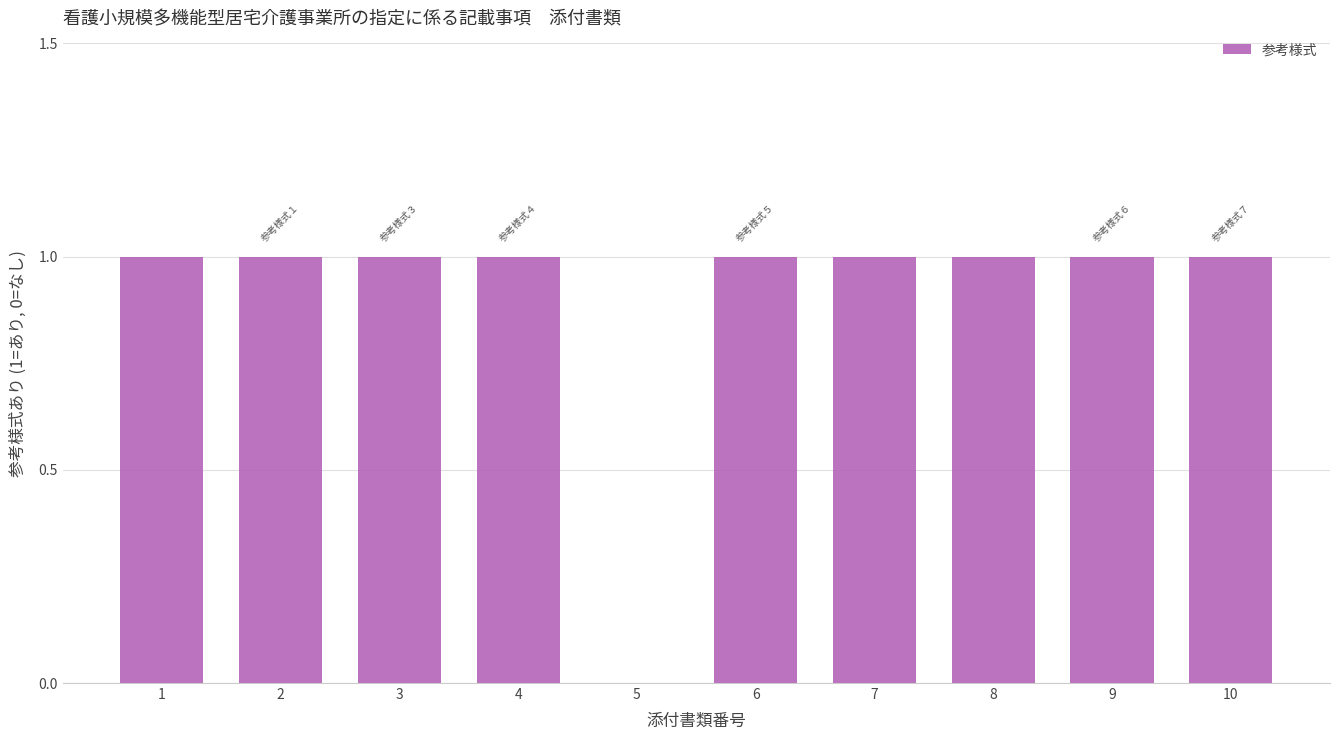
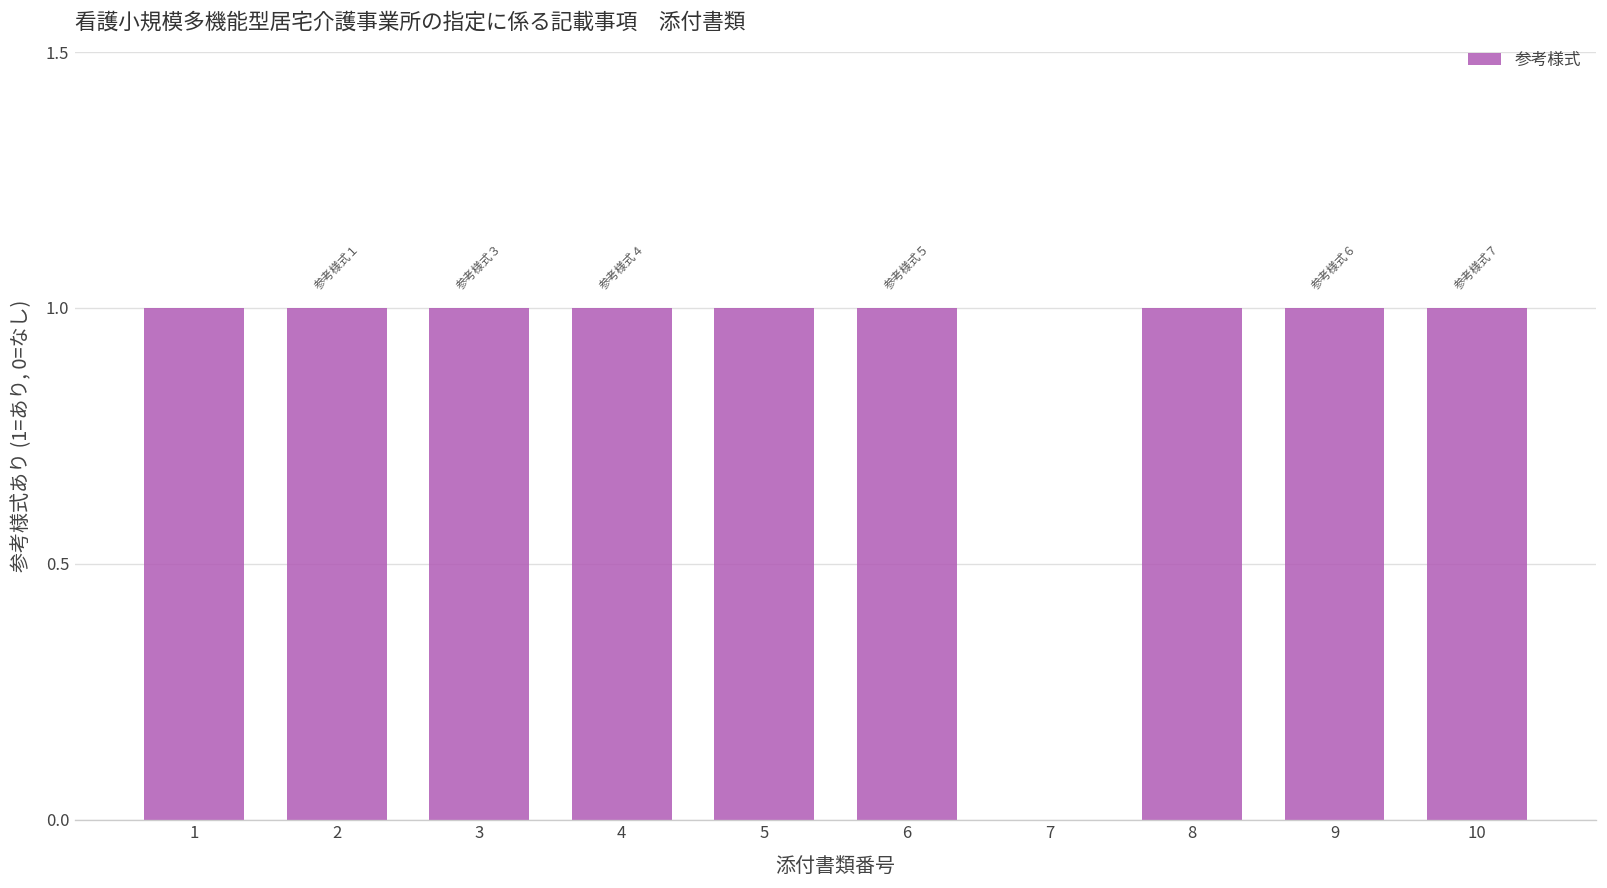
5: 0 -> 1
7: 1 -> 0
